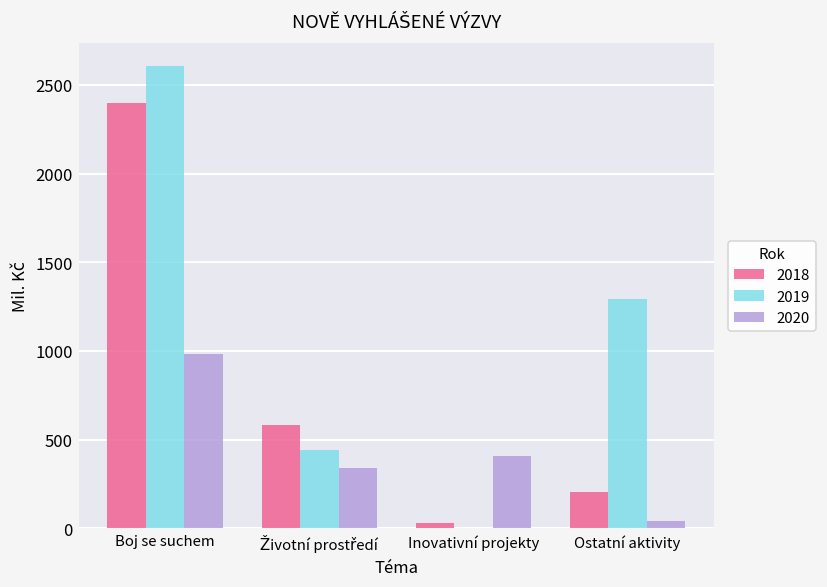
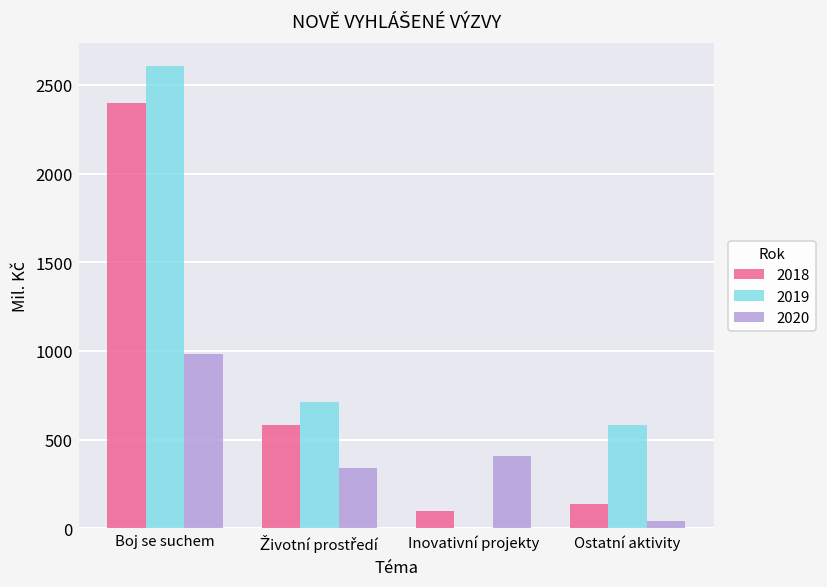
2019, Životní prostředí: 440 -> 710
2018, Inovativní projekty: 30 -> 100
2018, Ostatní aktivity: 200 -> 140
2019, Ostatní aktivity: 1300 -> 580
